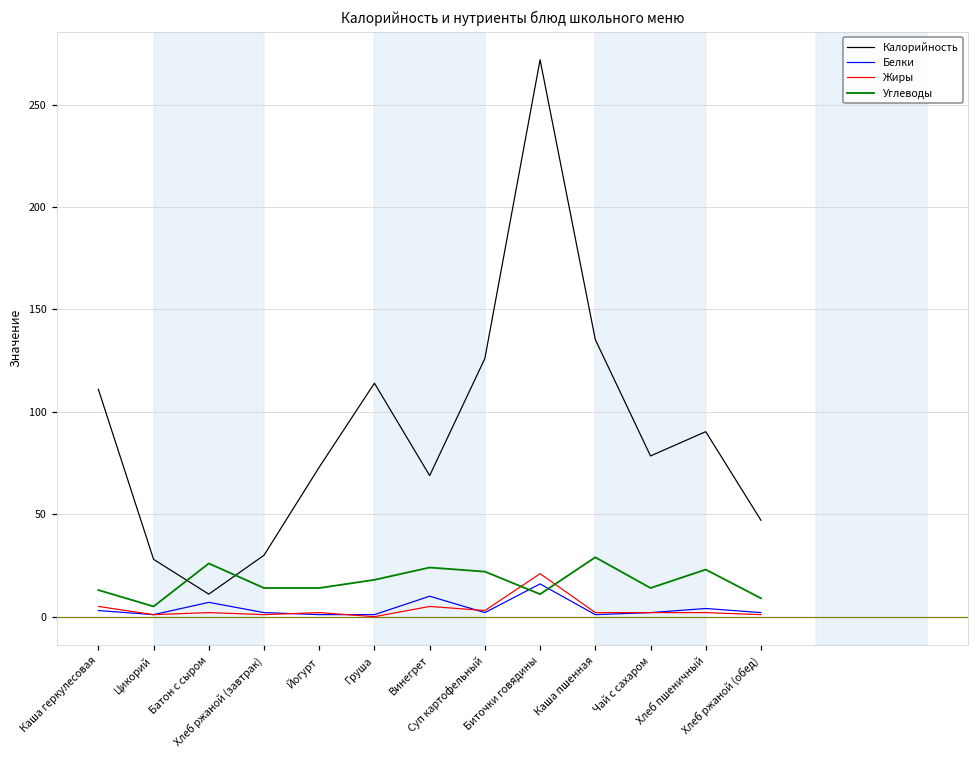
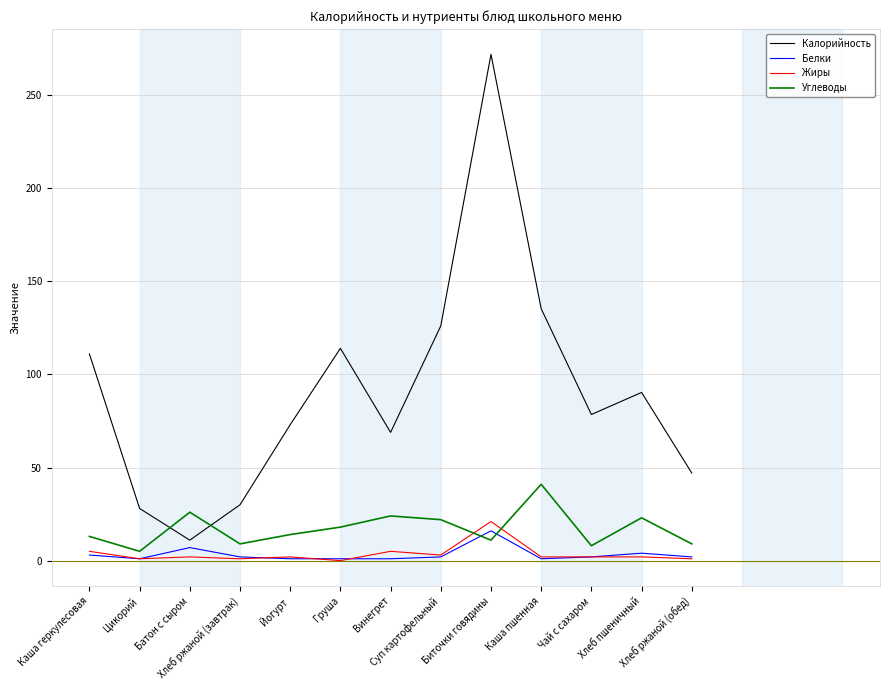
Углеводы, Хлеб ржаной (завтрак): 14 -> 9
Белки, Винегрет: 10 -> 1
Углеводы, Каша пшенная: 29 -> 41
Углеводы, Чай с сахаром: 14 -> 8
